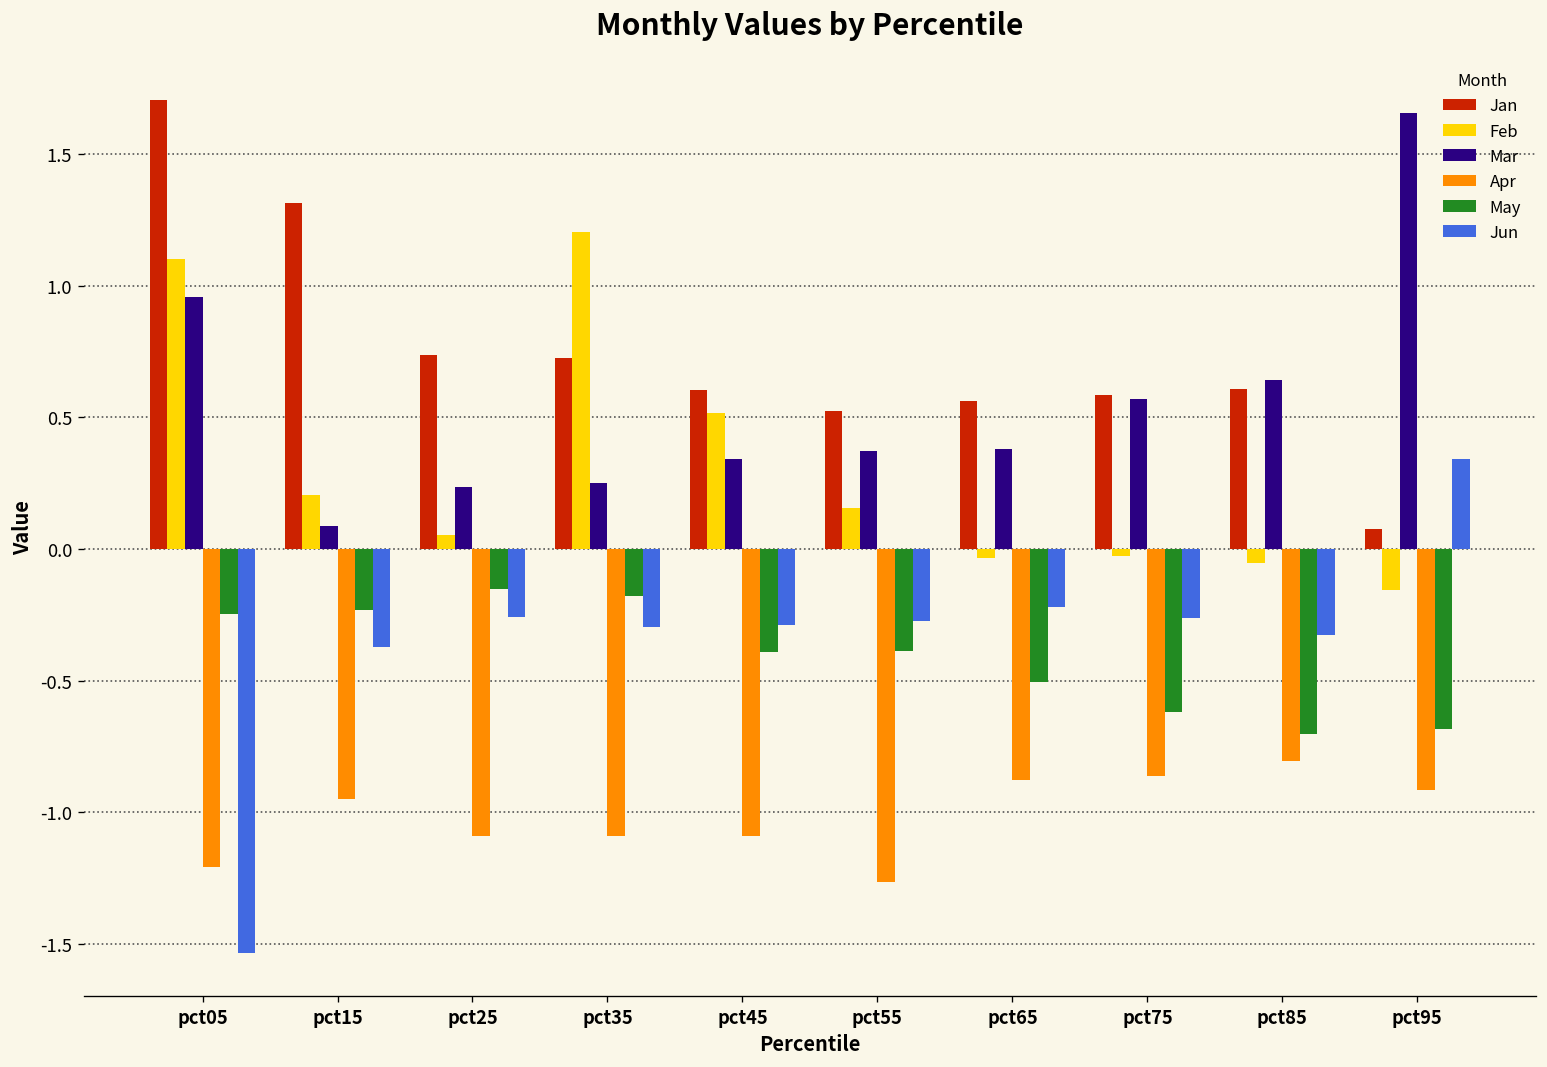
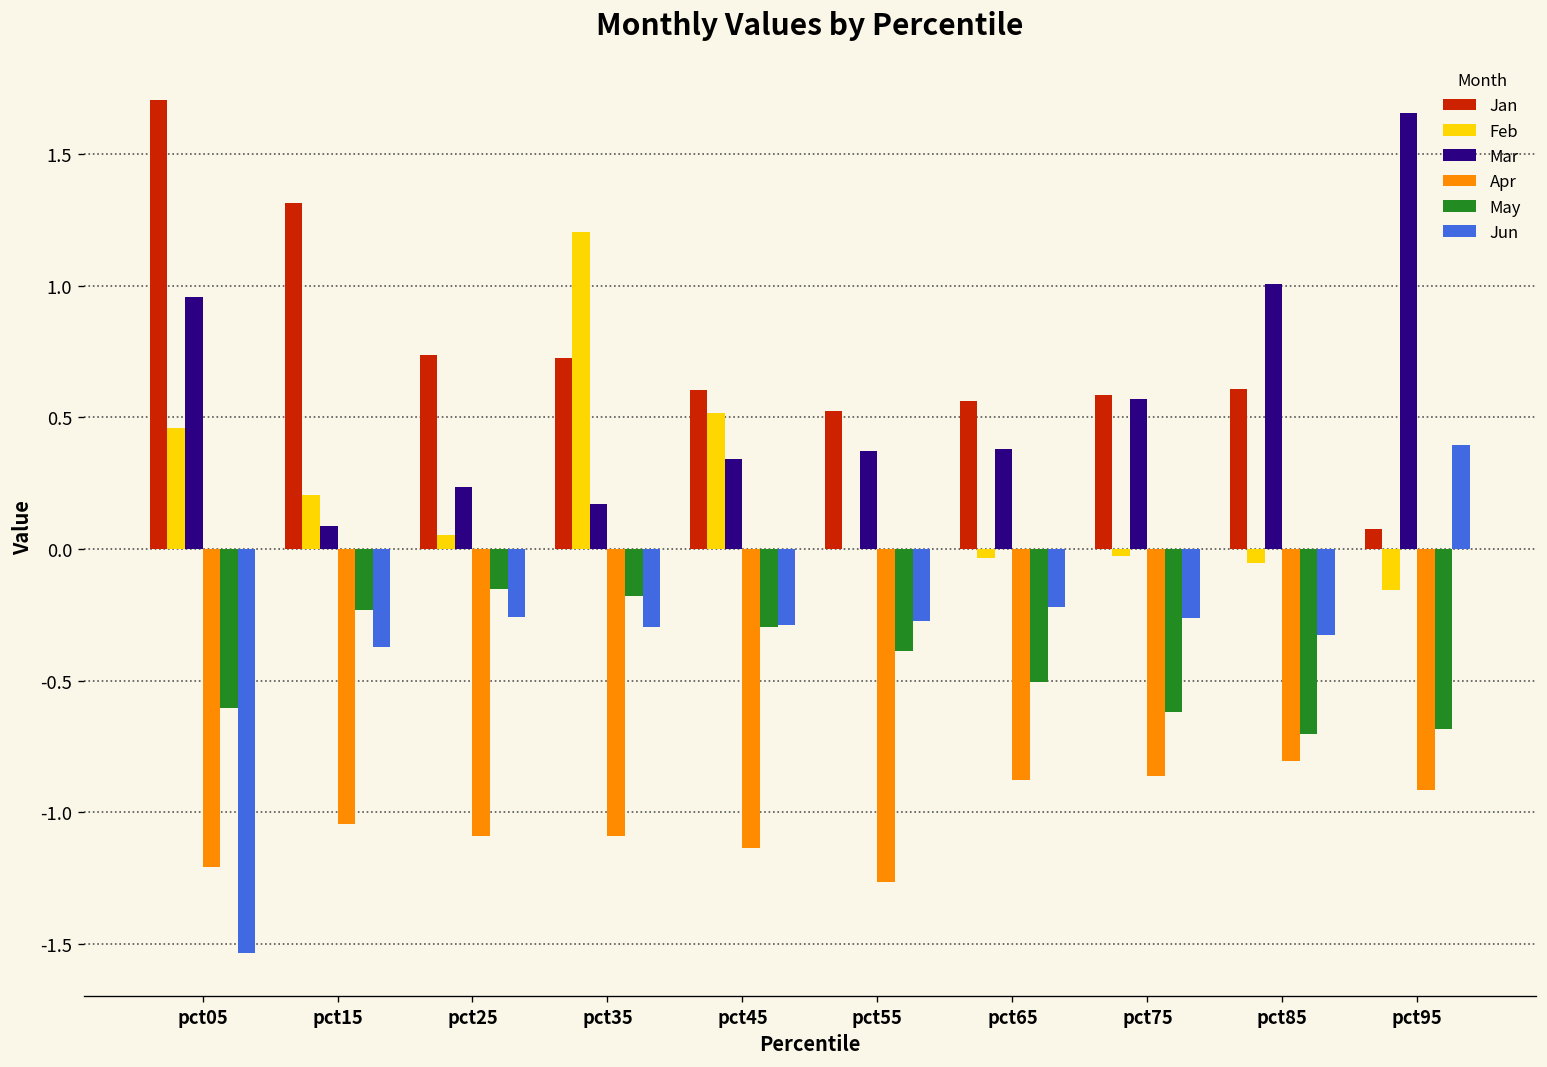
Feb, pct05: 1.10 -> 0.46
May, pct05: -0.25 -> -0.60
Apr, pct15: -0.95 -> -1.04
Mar, pct35: 0.25 -> 0.17
Apr, pct45: -1.09 -> -1.14
May, pct45: -0.39 -> -0.30
Feb, pct55: 0.16 -> 0.00
Mar, pct85: 0.64 -> 1.01
Jun, pct95: 0.34 -> 0.40
